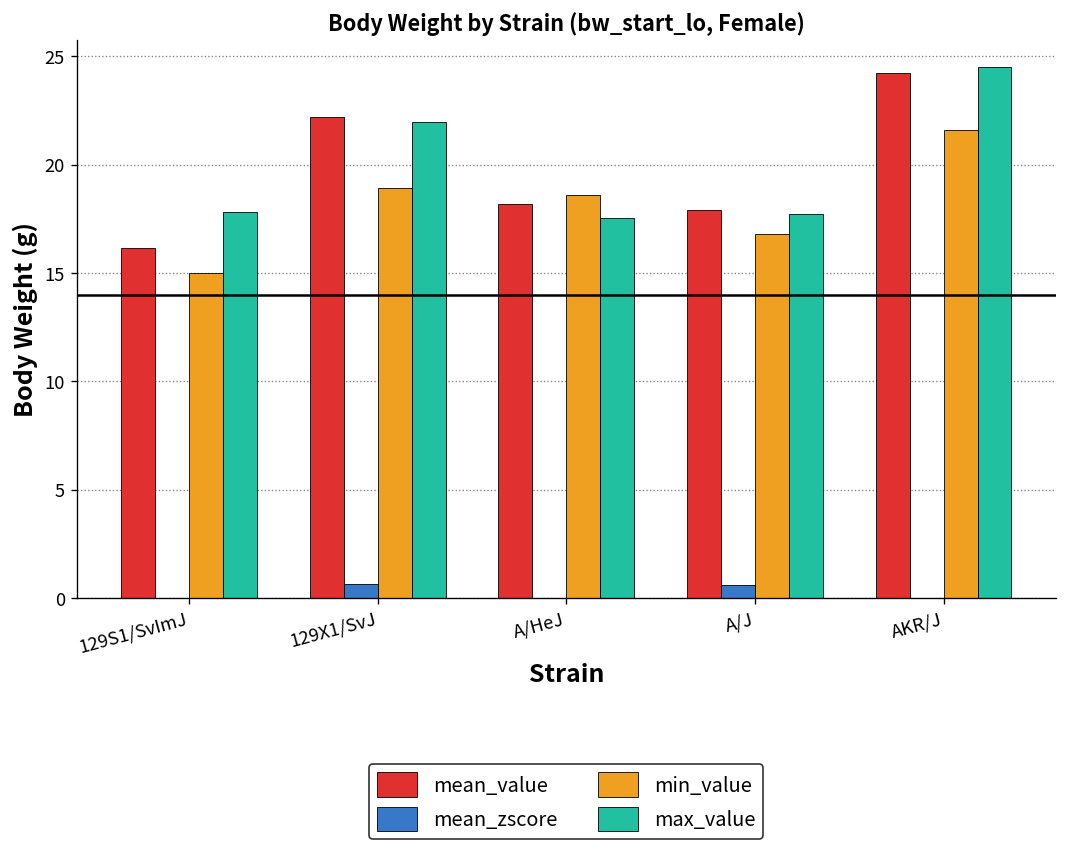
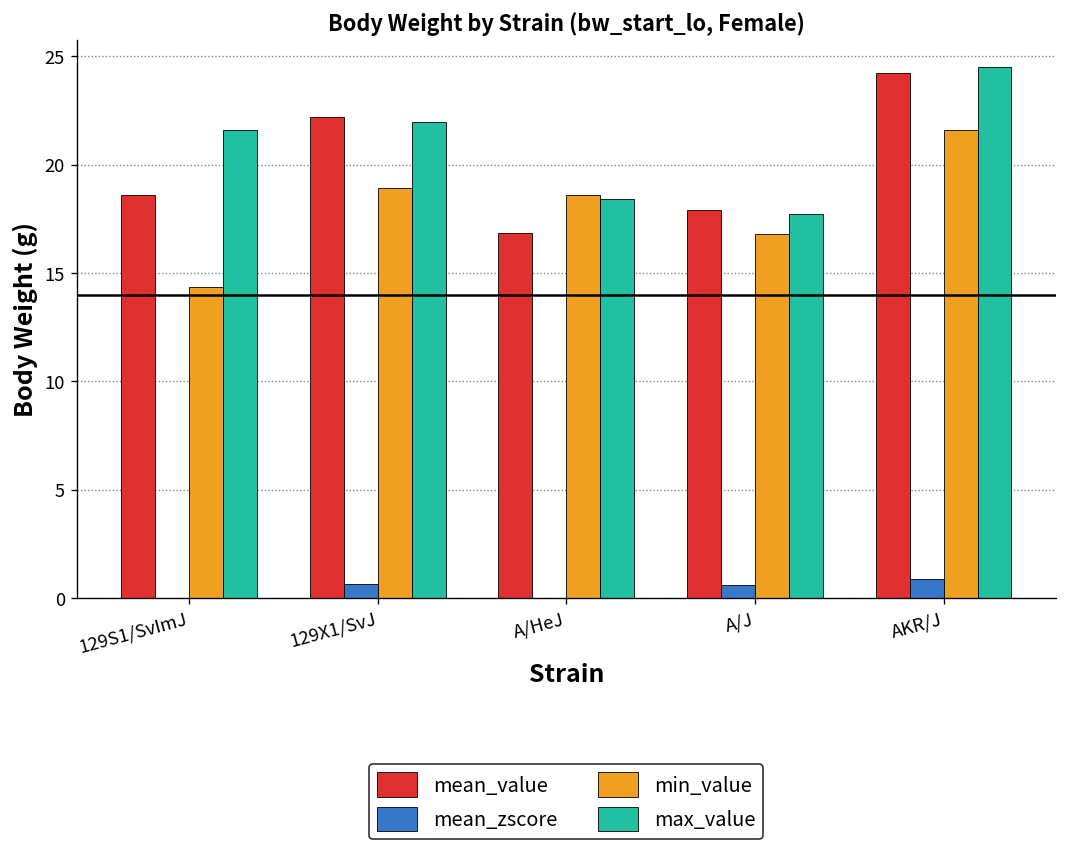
mean_value, 129S1/SvImJ: 16.2 -> 18.6
min_value, 129S1/SvImJ: 15.0 -> 14.4
max_value, 129S1/SvImJ: 17.8 -> 21.6
mean_value, A/HeJ: 18.2 -> 16.8
max_value, A/HeJ: 17.5 -> 18.4
mean_zscore, AKR/J: 0.0 -> 0.9
